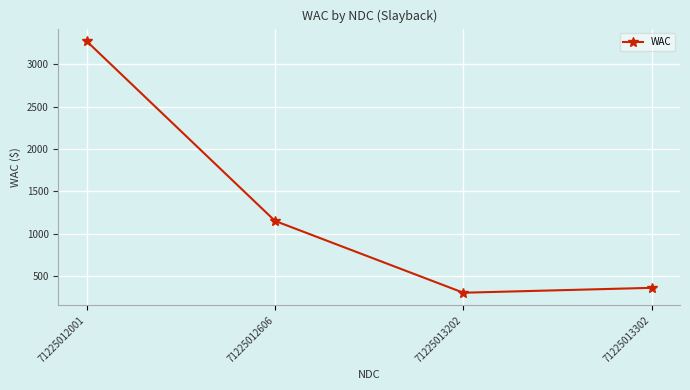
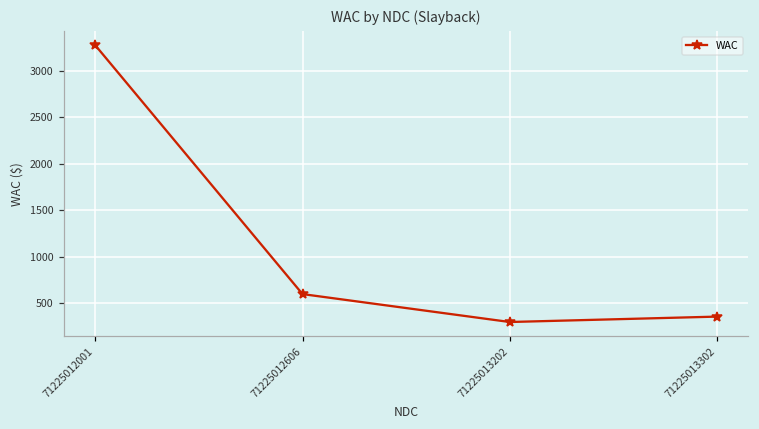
71225012606: 1100 -> 600
